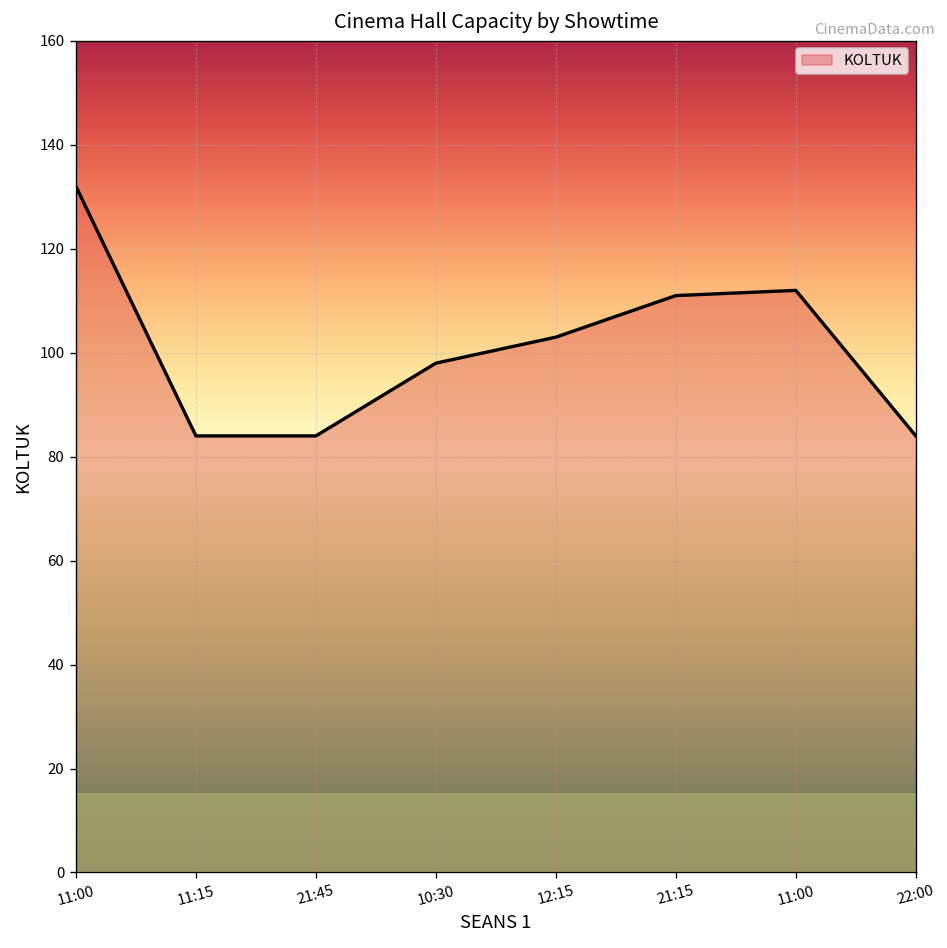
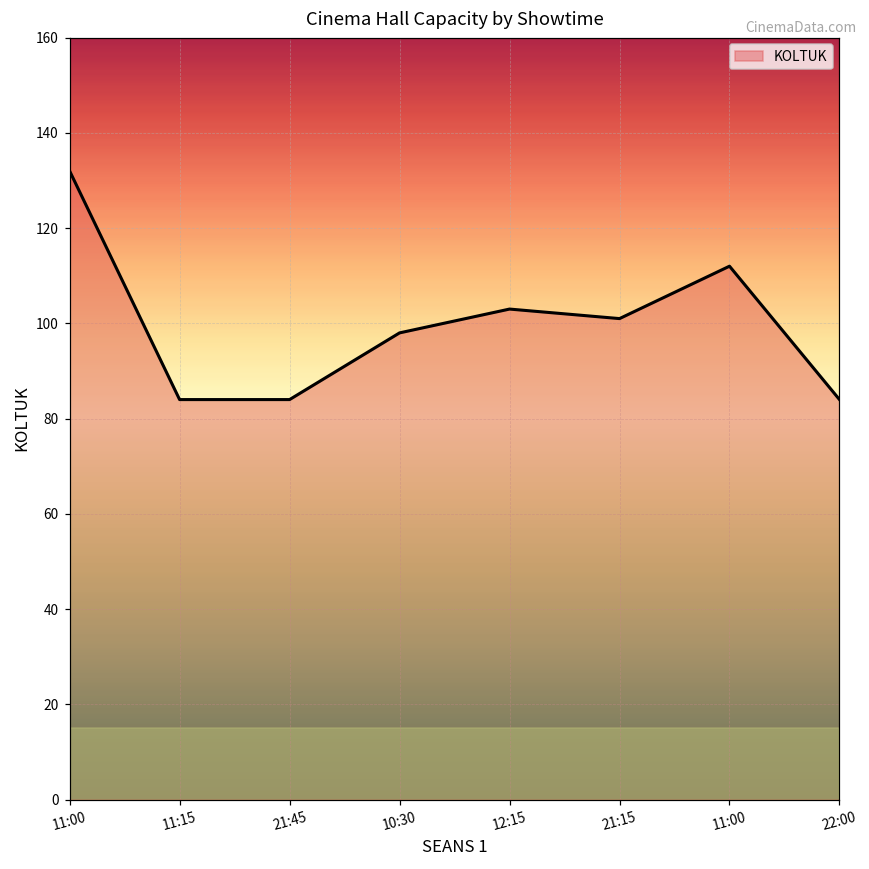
21:15: 111 -> 101
